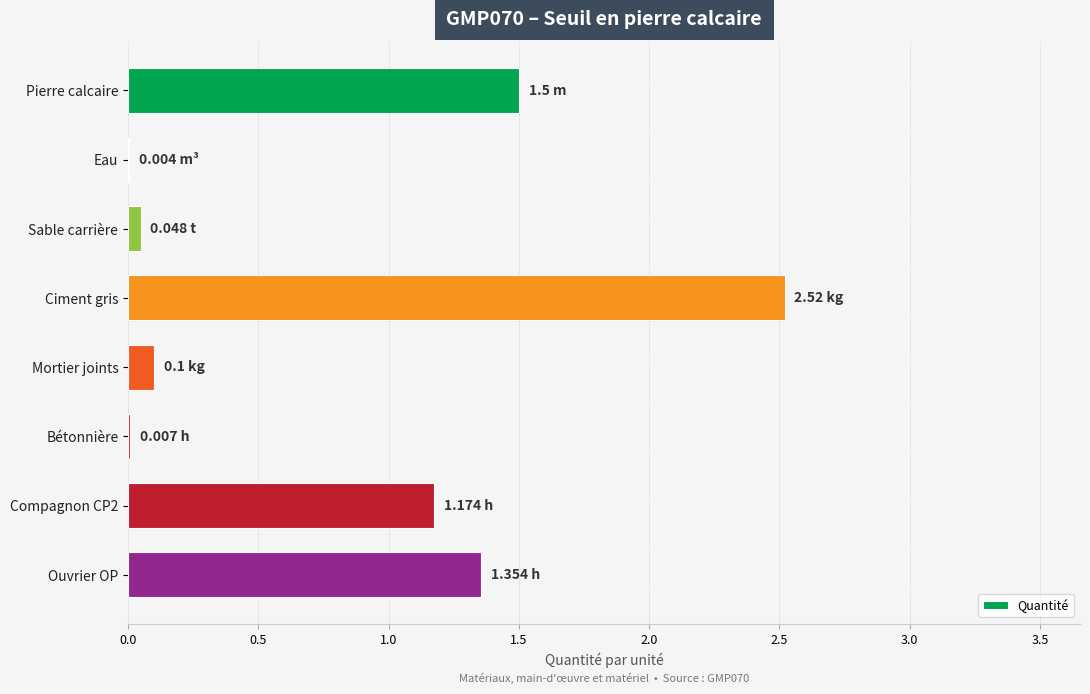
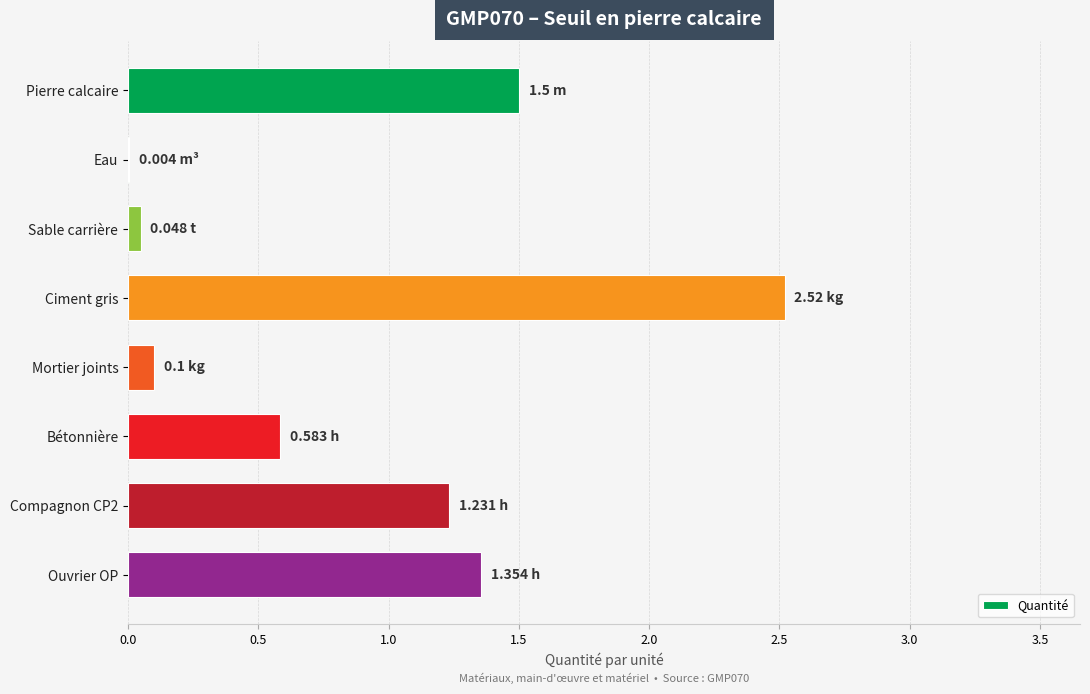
Bétonnière: 0.007 -> 0.583
Compagnon CP2: 1.174 -> 1.231
